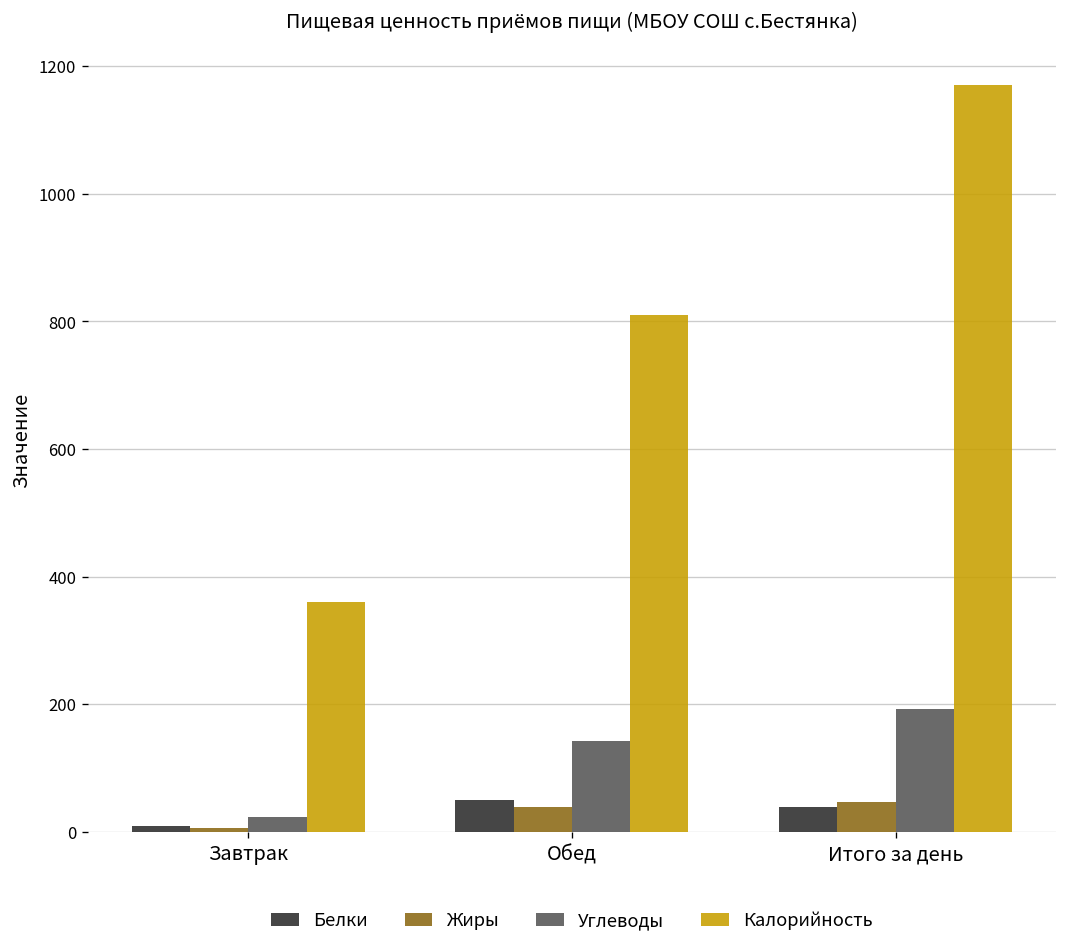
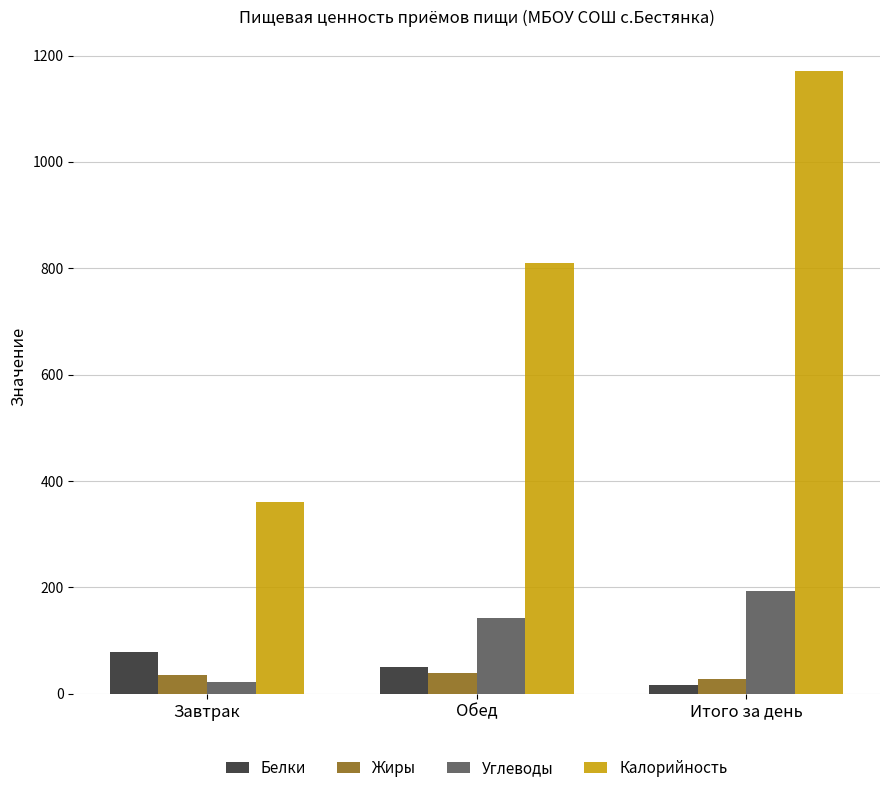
Белки, Завтрак: 10 -> 80
Жиры, Завтрак: 10 -> 30
Белки, Итого за день: 40 -> 20
Жиры, Итого за день: 50 -> 30
